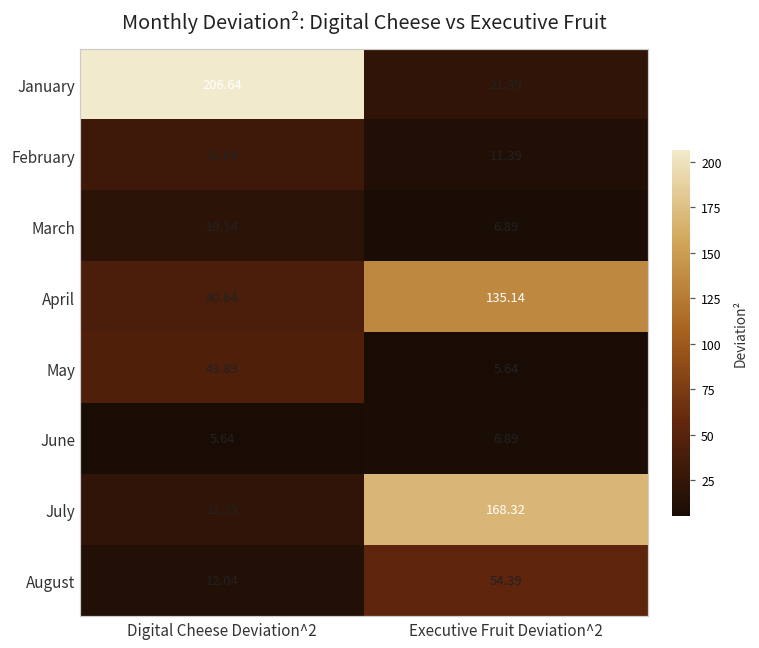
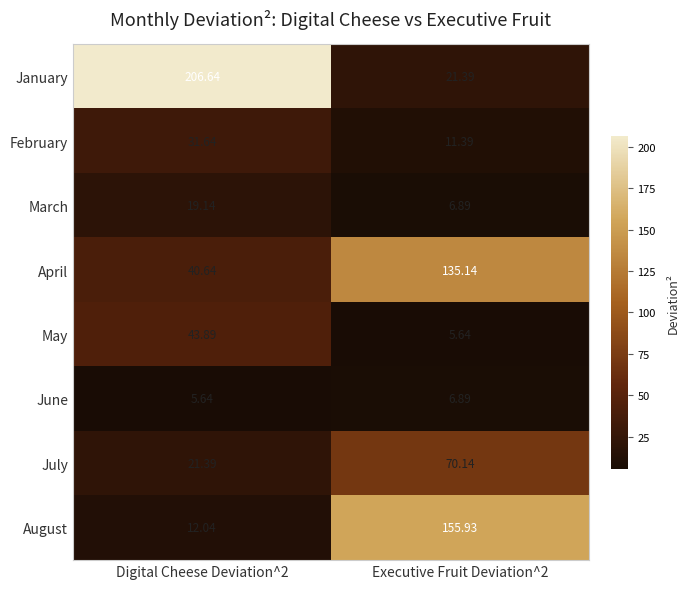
July, Executive Fruit Deviation^2: 168.32 -> 70.14
August, Executive Fruit Deviation^2: 54.39 -> 155.93
